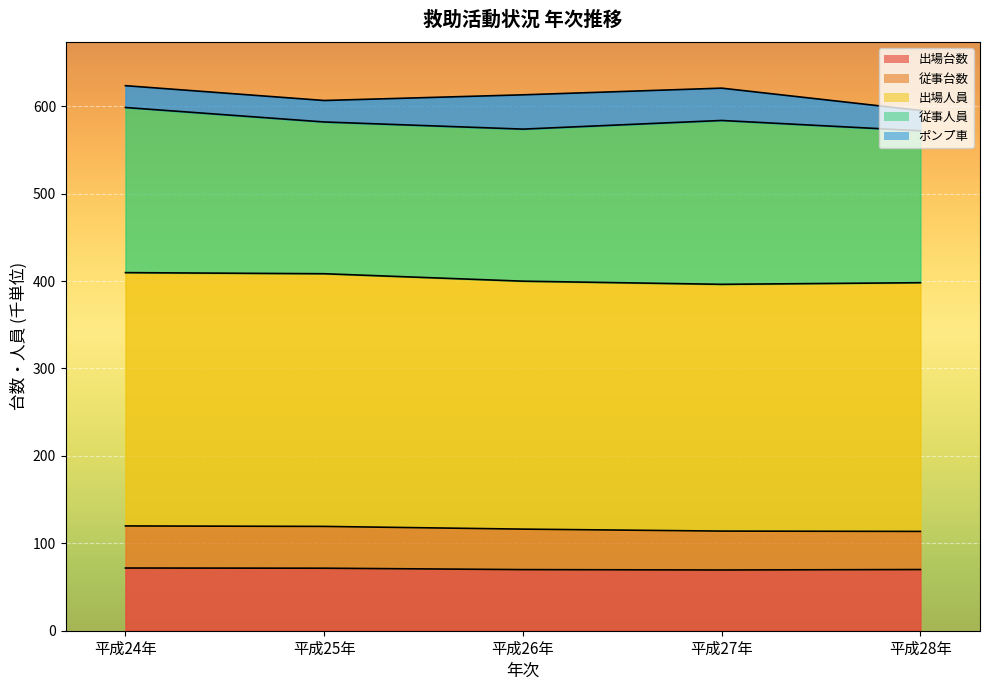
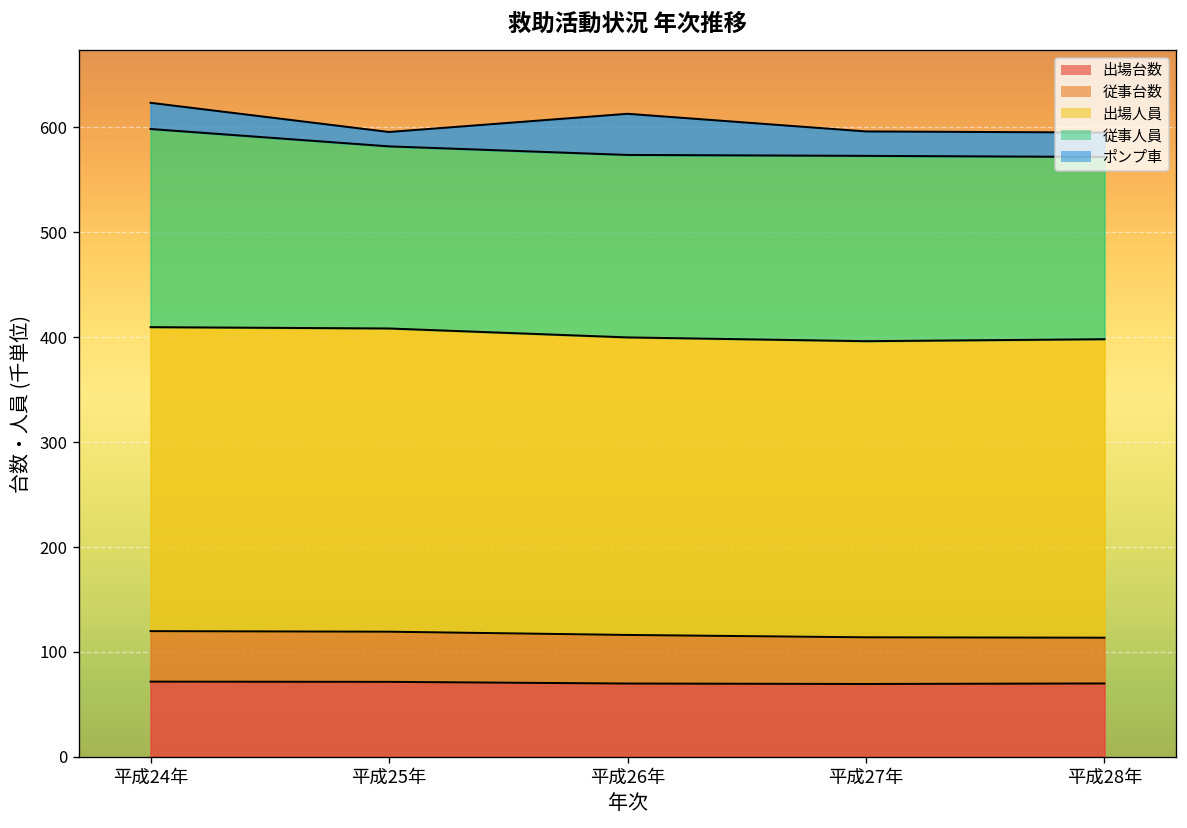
ポンプ車, 平成25年: 20 -> 10
従事人員, 平成27年: 190 -> 180
ポンプ車, 平成27年: 40 -> 20
